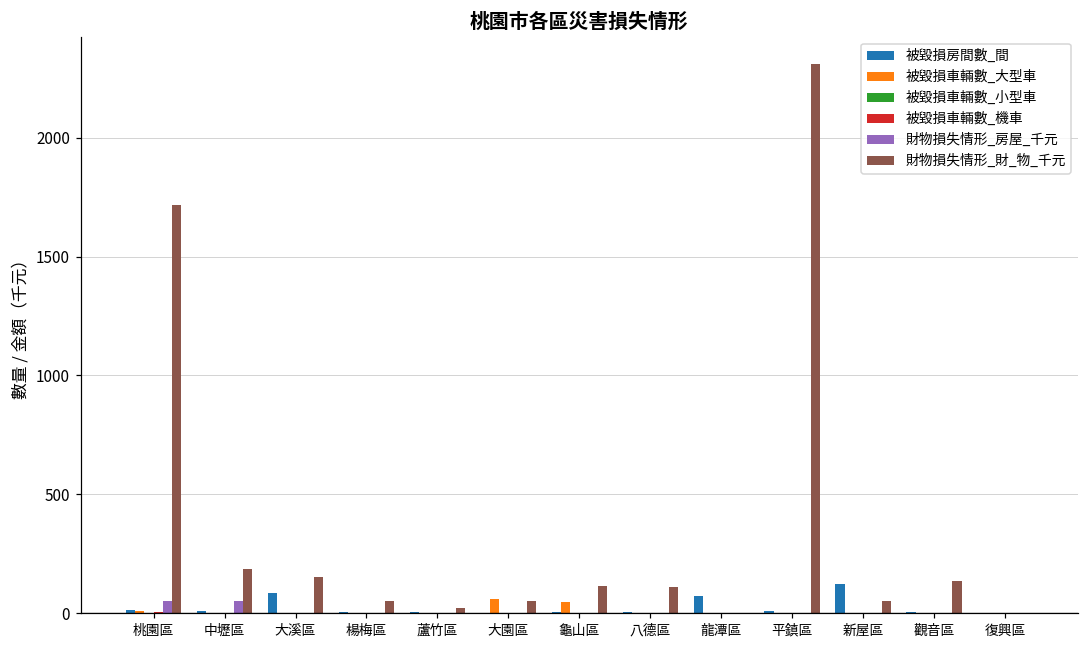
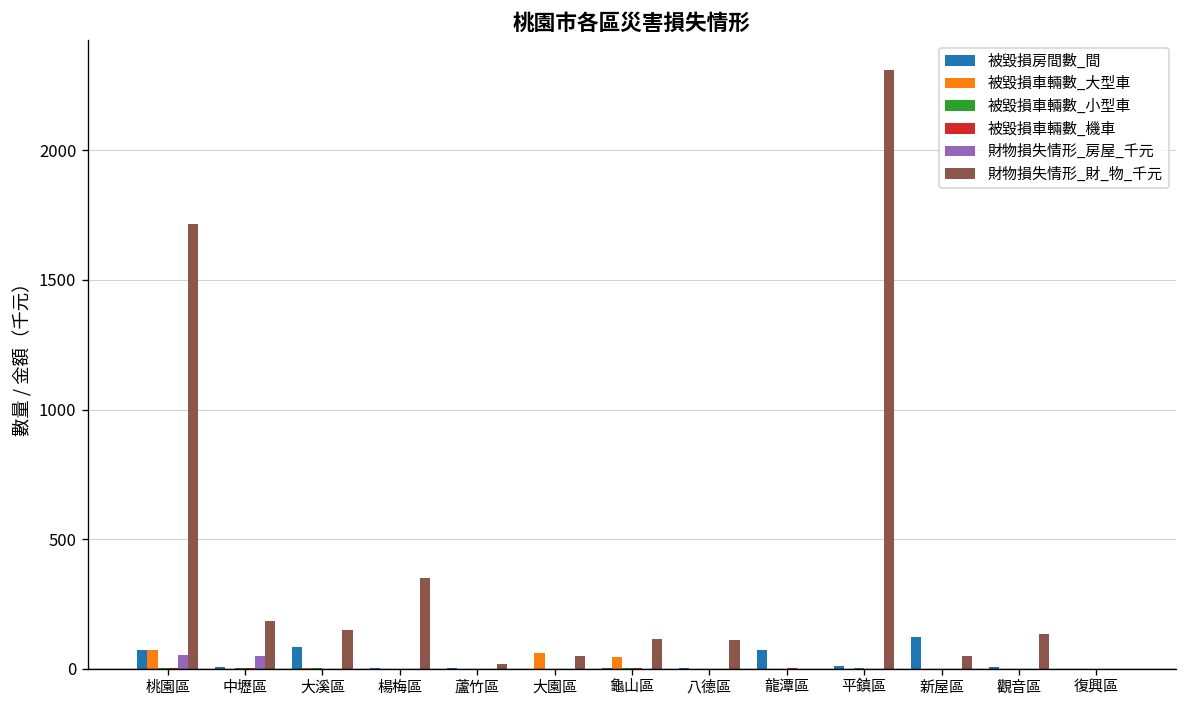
被毀損房間數_間, 桃園區: 10 -> 70
被毀損車輛數_大型車, 桃園區: 10 -> 70
財物損失情形_財_物_千元, 楊梅區: 50 -> 350
